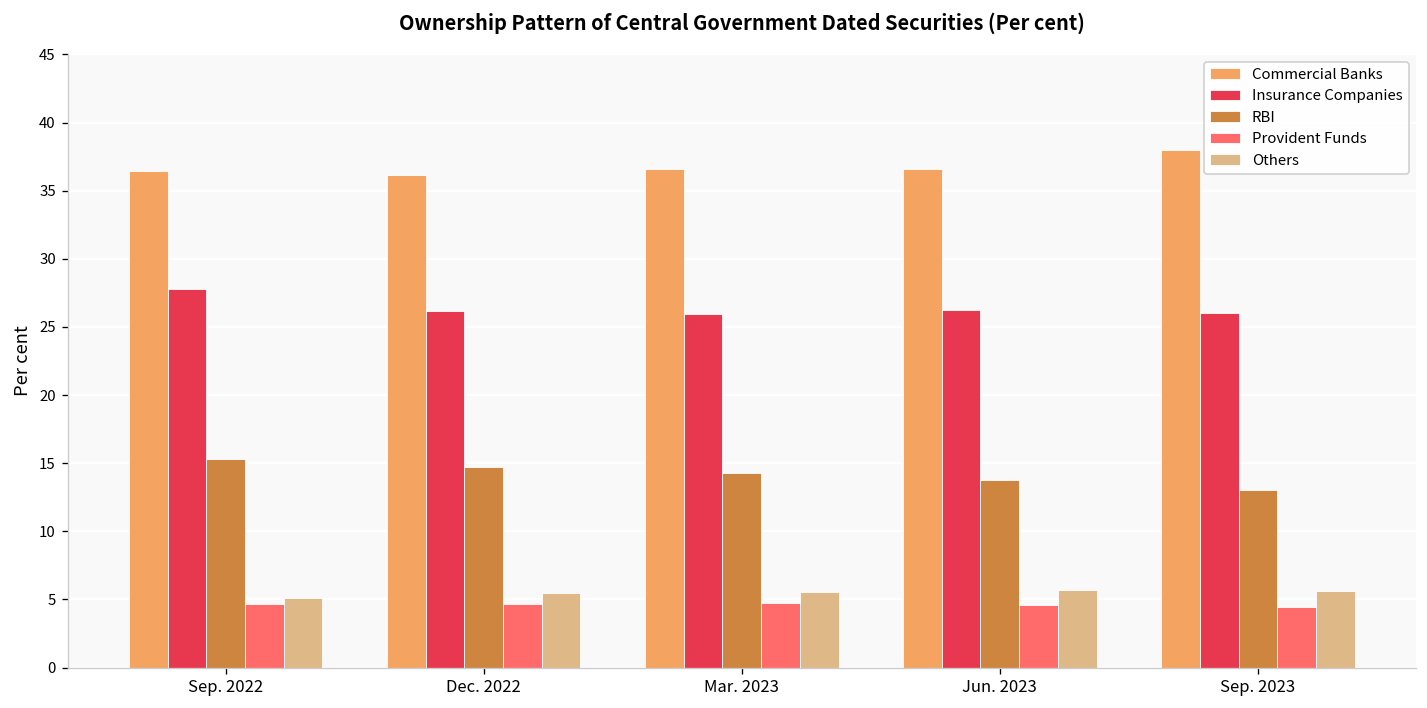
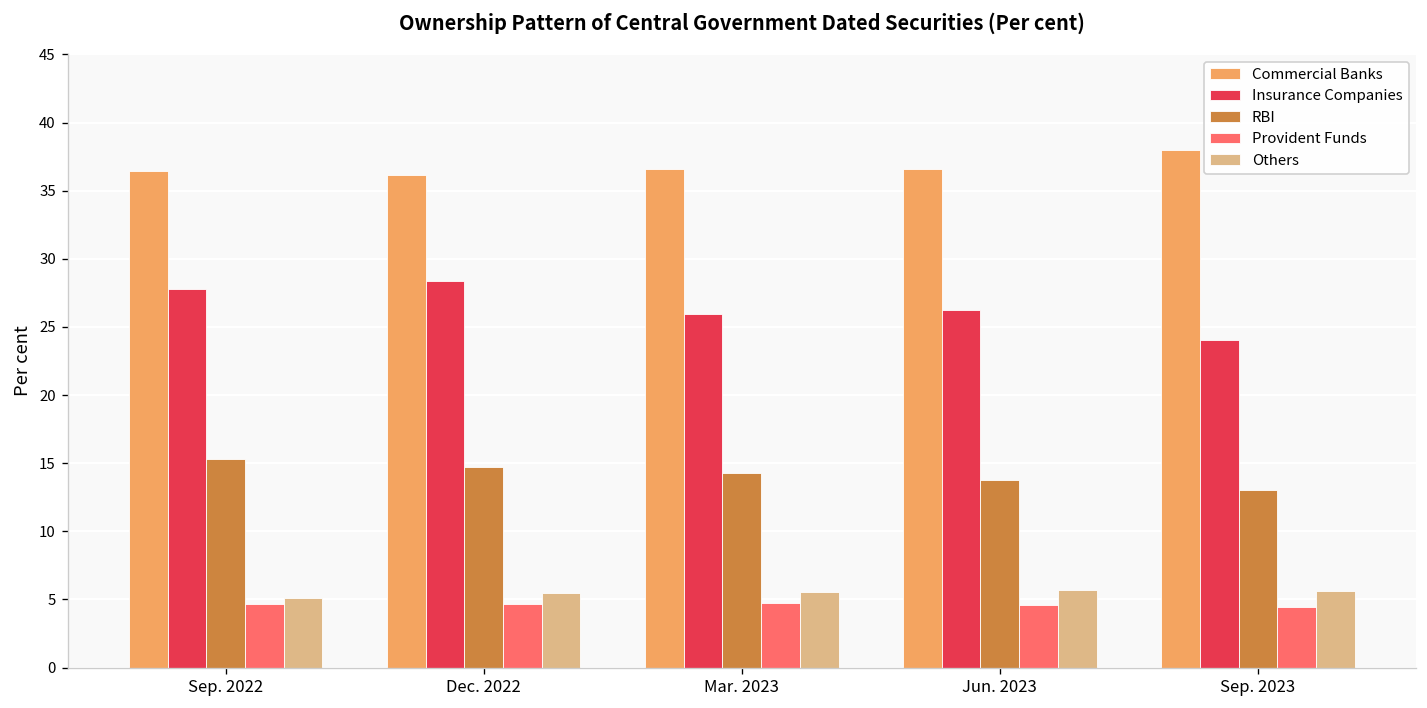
Insurance Companies, Dec. 2022: 26.1 -> 28.4
Insurance Companies, Sep. 2023: 26.1 -> 24.1
